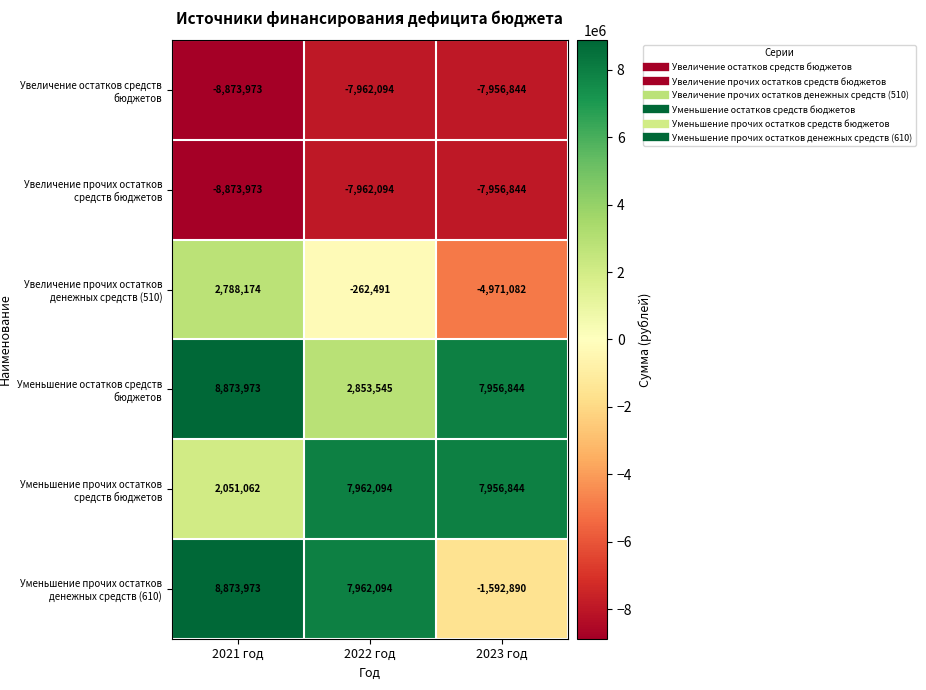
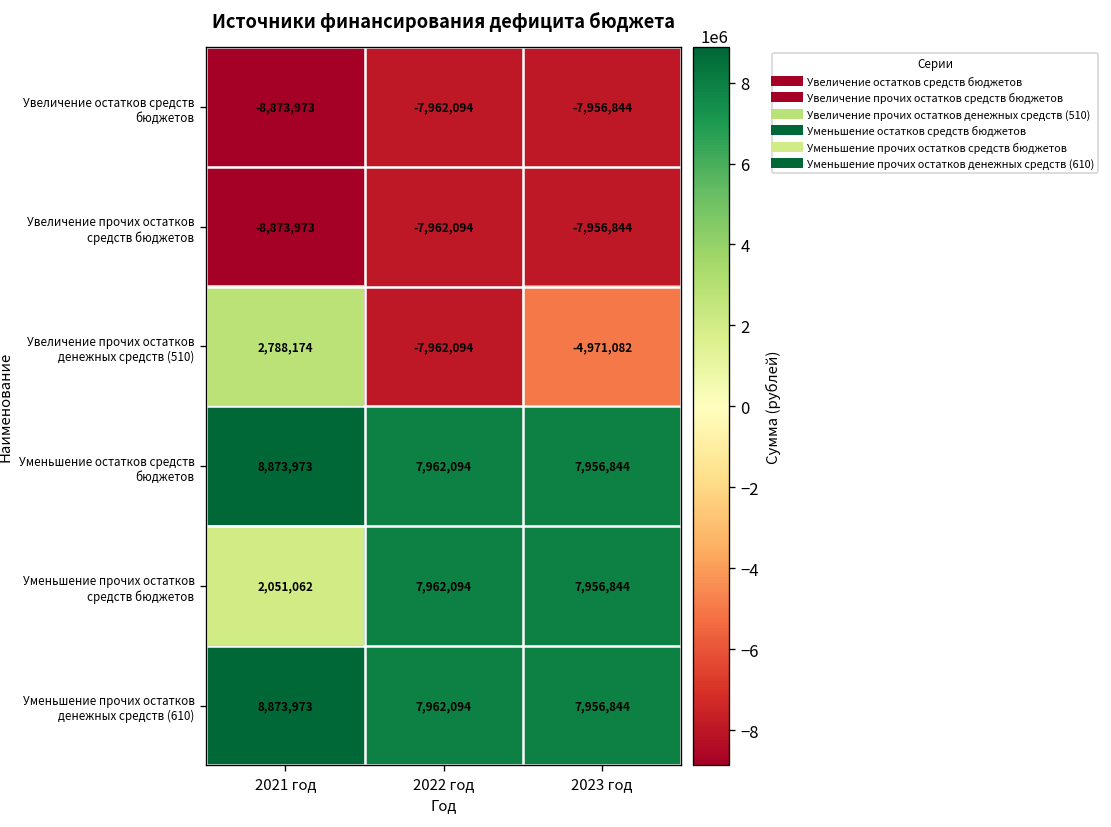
Увеличение прочих остатков денежных средств (510), 2022 год: -262,491 -> -7,962,094
Уменьшение остатков средств бюджетов, 2022 год: 2,853,545 -> 7,962,094
Уменьшение прочих остатков денежных средств (610), 2023 год: -1,592,890 -> 7,956,844
